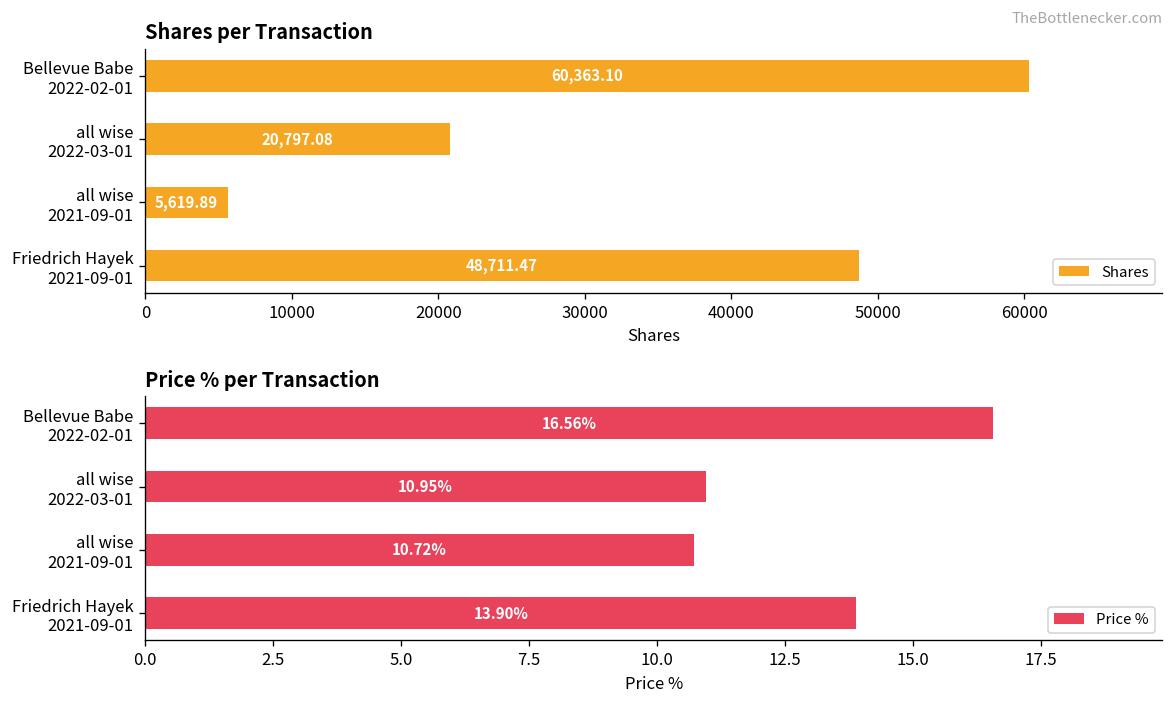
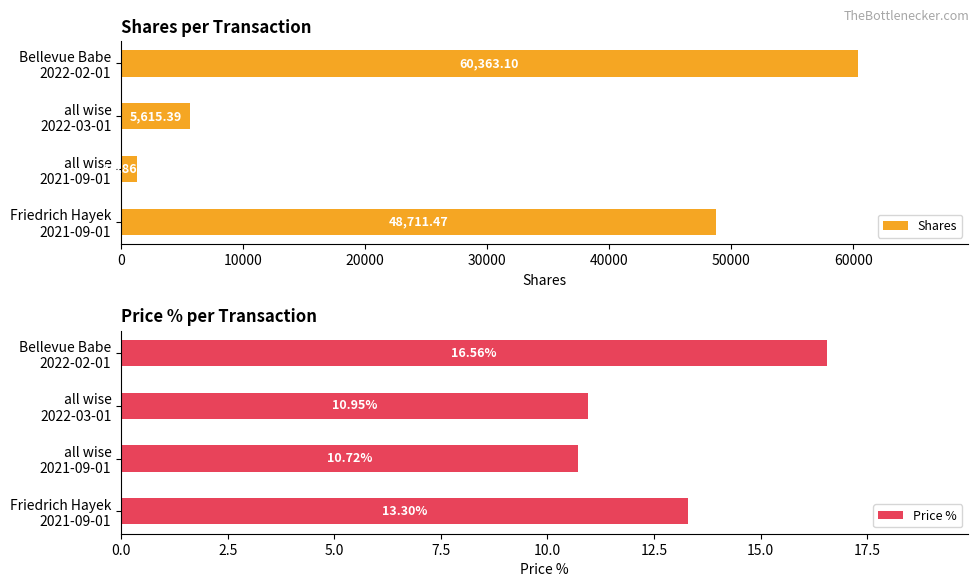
Shares per Transaction, all wise 2022-03-01: 20,797.08 -> 5,615.39
Shares per Transaction, all wise 2021-09-01: 5600 -> 1300
Price % per Transaction, Friedrich Hayek 2021-09-01: 13.90% -> 13.30%
